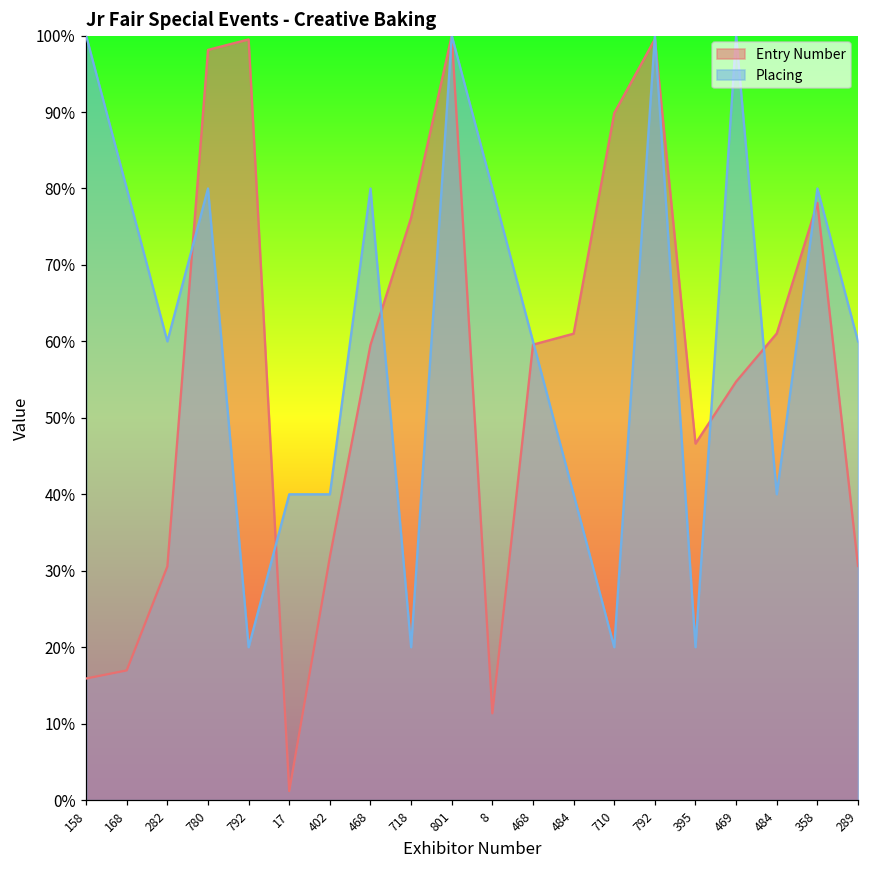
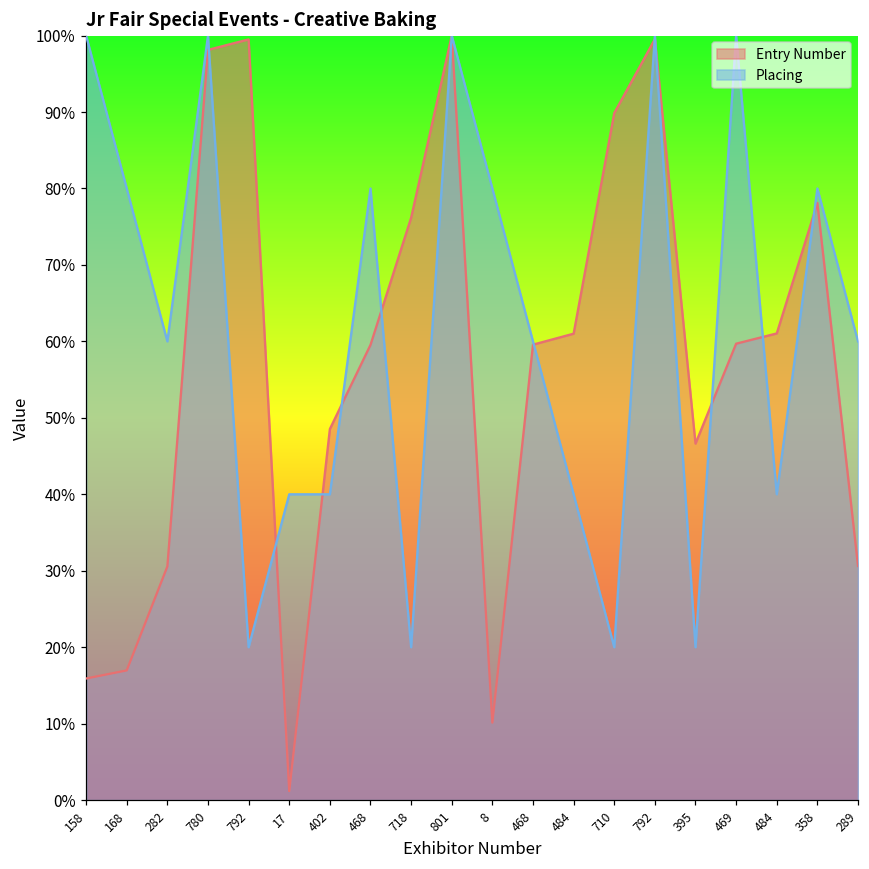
Placing, 780: 80% -> 100%
Entry Number, 402: 32% -> 49%
Entry Number, 8: 11% -> 10%
Entry Number, 469: 55% -> 60%
